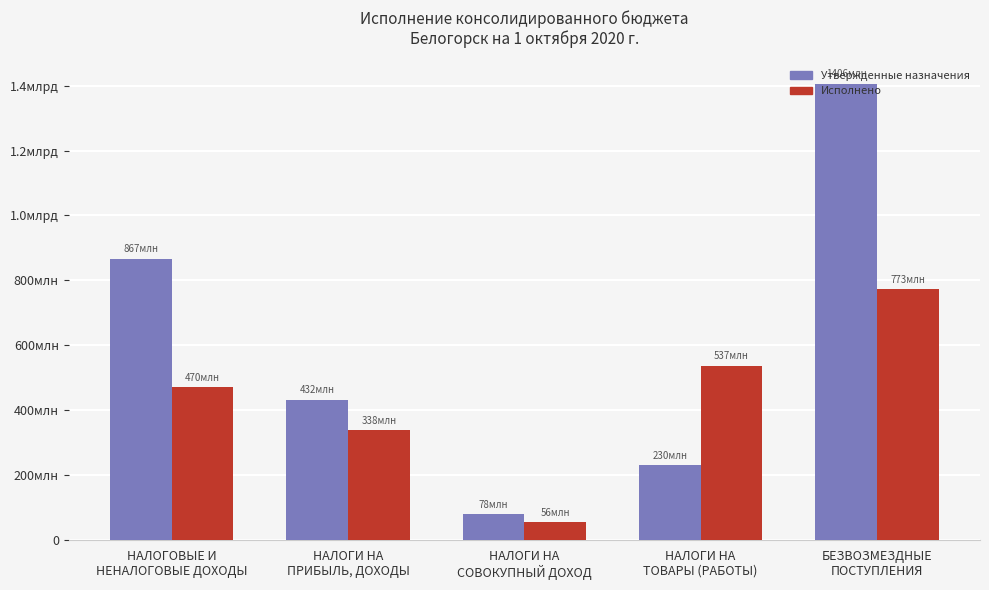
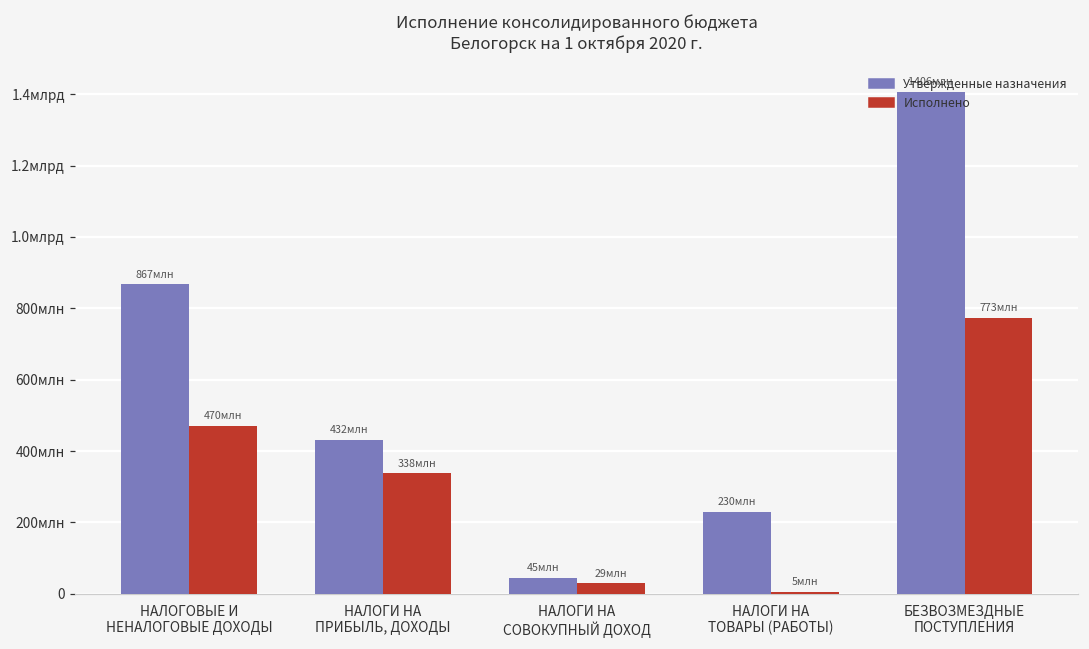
Утвержденные назначения, НАЛОГИ НА СОВОКУПНЫЙ ДОХОД: 78 -> 45
Исполнено, НАЛОГИ НА СОВОКУПНЫЙ ДОХОД: 56 -> 29
Исполнено, НАЛОГИ НА ТОВАРЫ (РАБОТЫ): 537 -> 5
